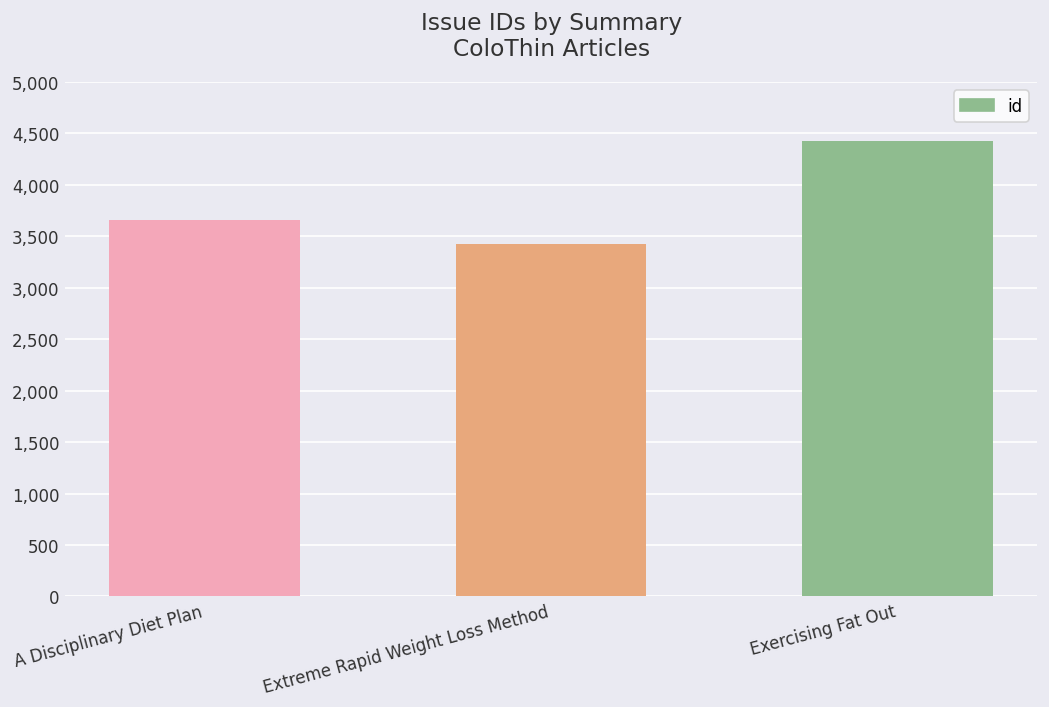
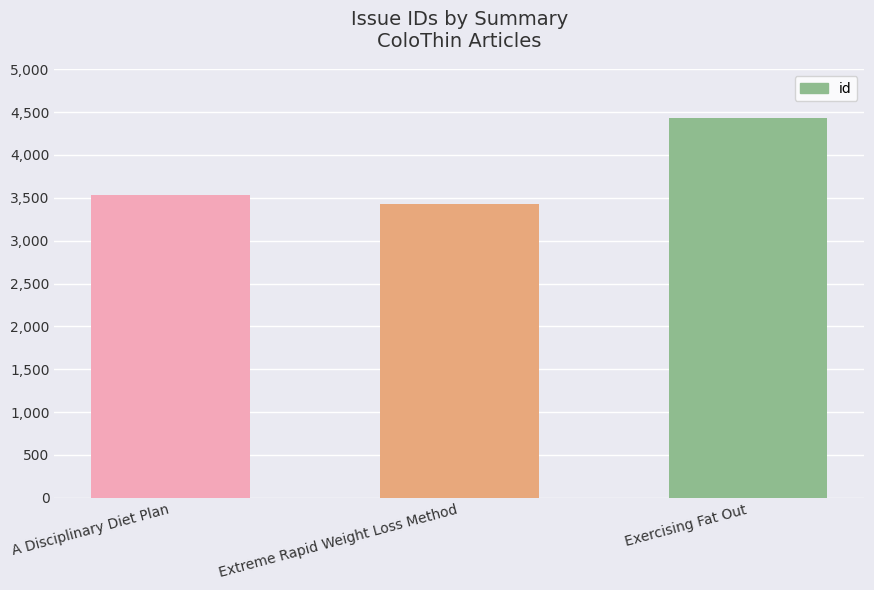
A Disciplinary Diet Plan: 3,700 -> 3,500
